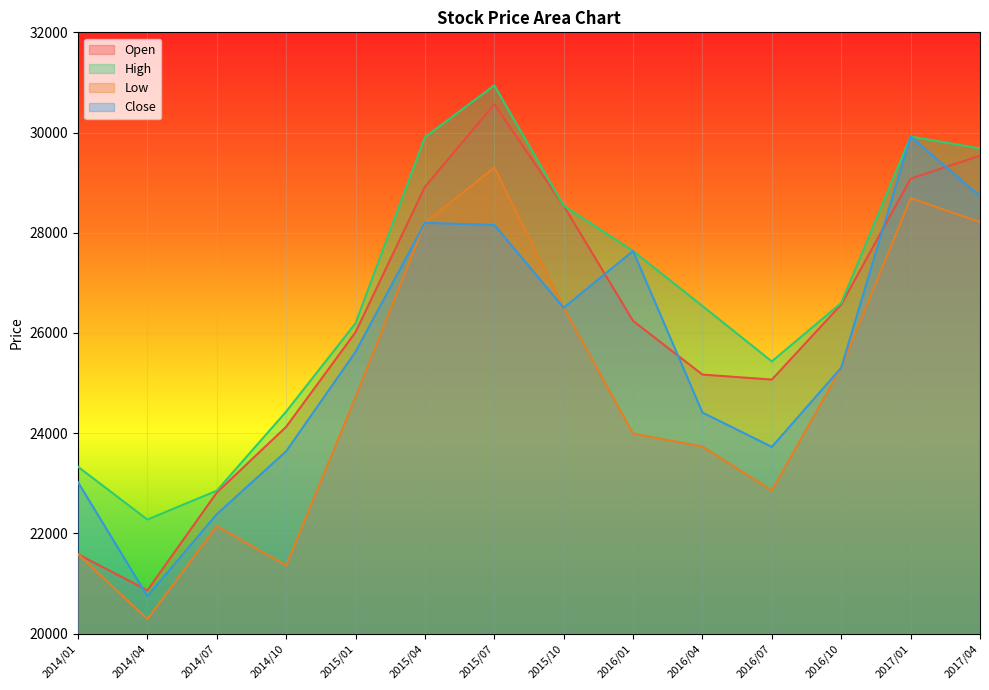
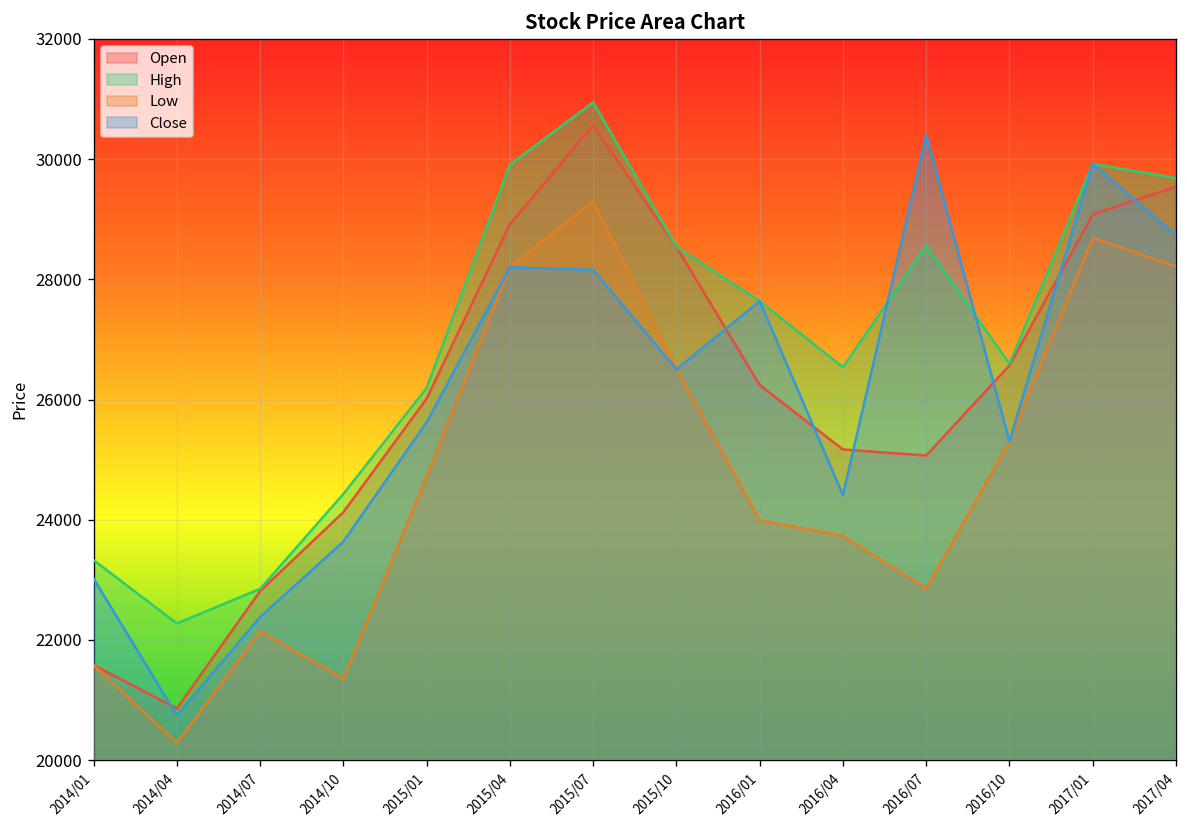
High, 2016/07: 25400 -> 28600
Close, 2016/07: 23700 -> 30400
